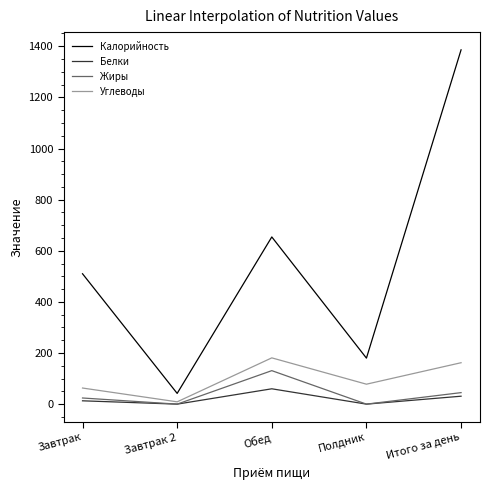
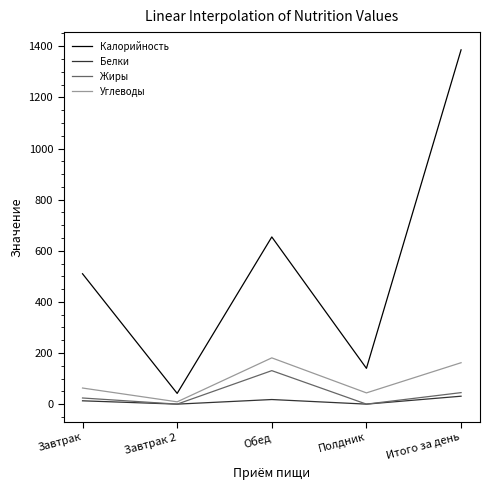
Белки, Обед: 60 -> 20
Калорийность, Полдник: 180 -> 140
Углеводы, Полдник: 80 -> 40
